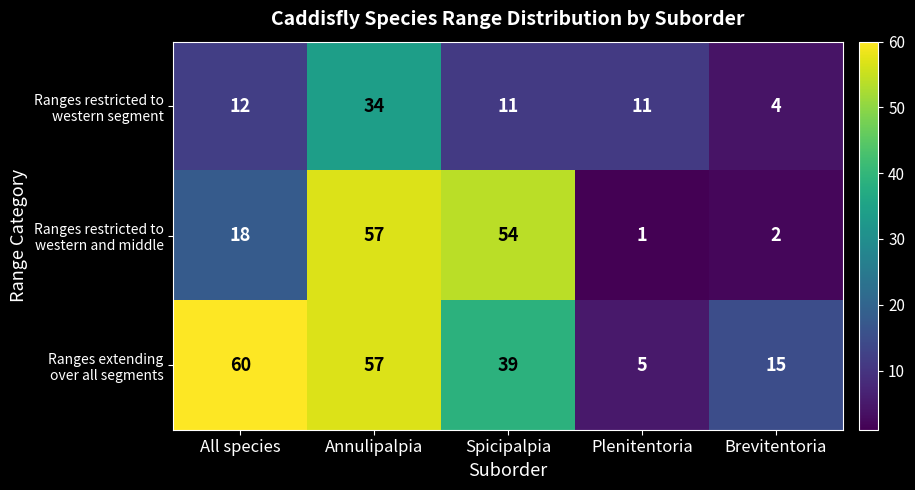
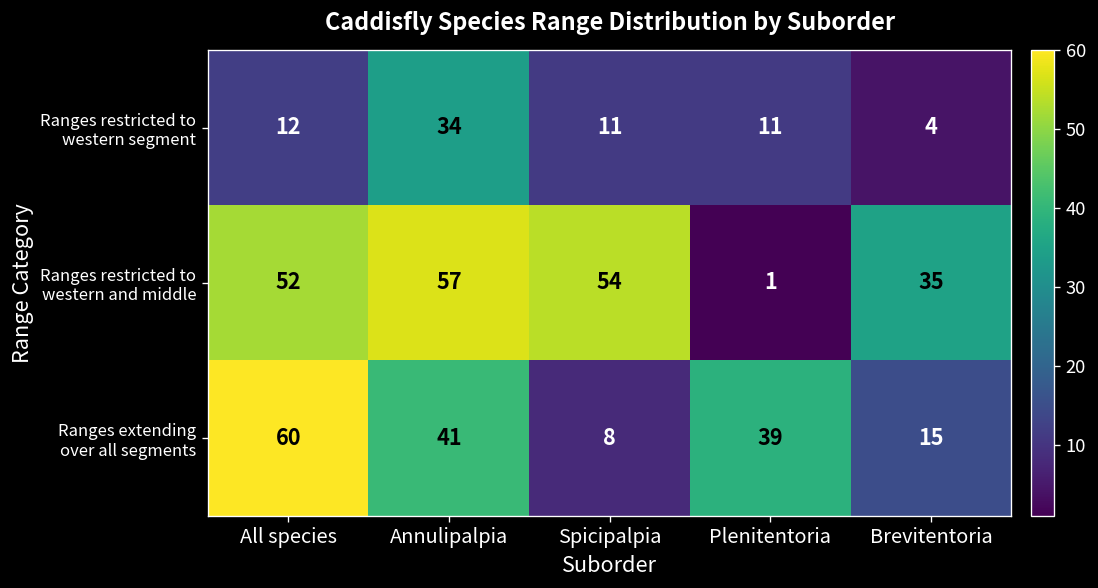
Ranges restricted to western and middle, All species: 18 -> 52
Ranges restricted to western and middle, Brevitentoria: 2 -> 35
Ranges extending over all segments, Annulipalpia: 57 -> 41
Ranges extending over all segments, Spicipalpia: 39 -> 8
Ranges extending over all segments, Plenitentoria: 5 -> 39
